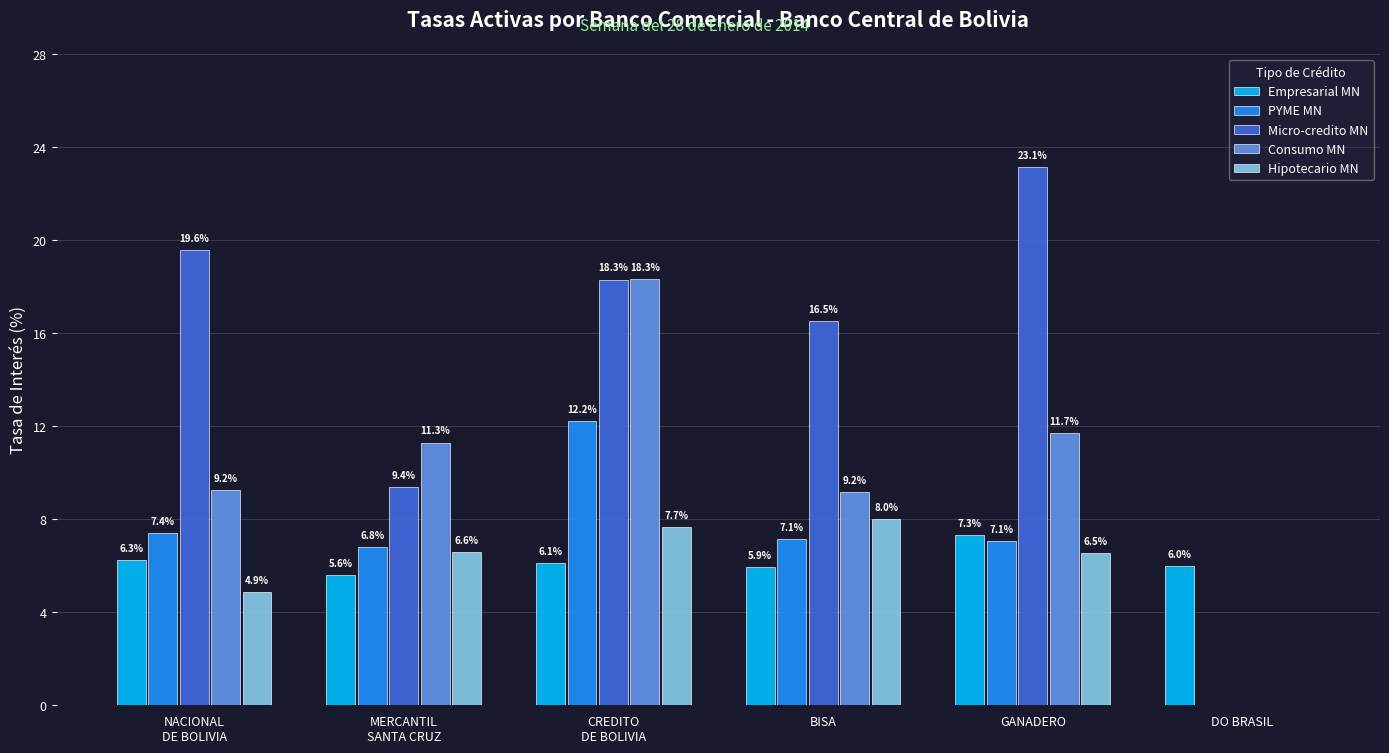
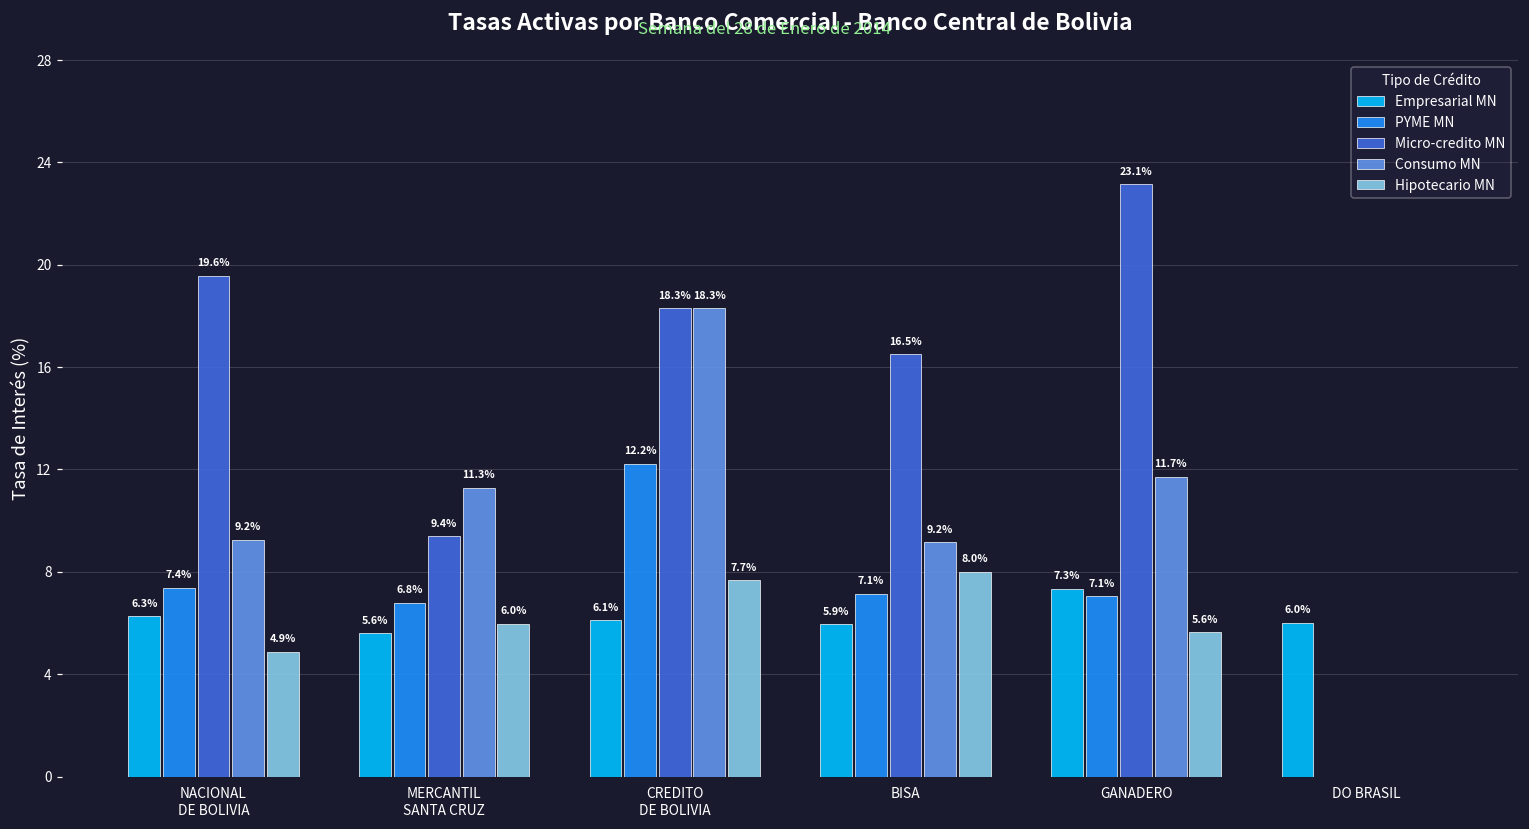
Hipotecario MN, MERCANTIL SANTA CRUZ: 6.6% -> 6.0%
Hipotecario MN, GANADERO: 6.5% -> 5.6%
